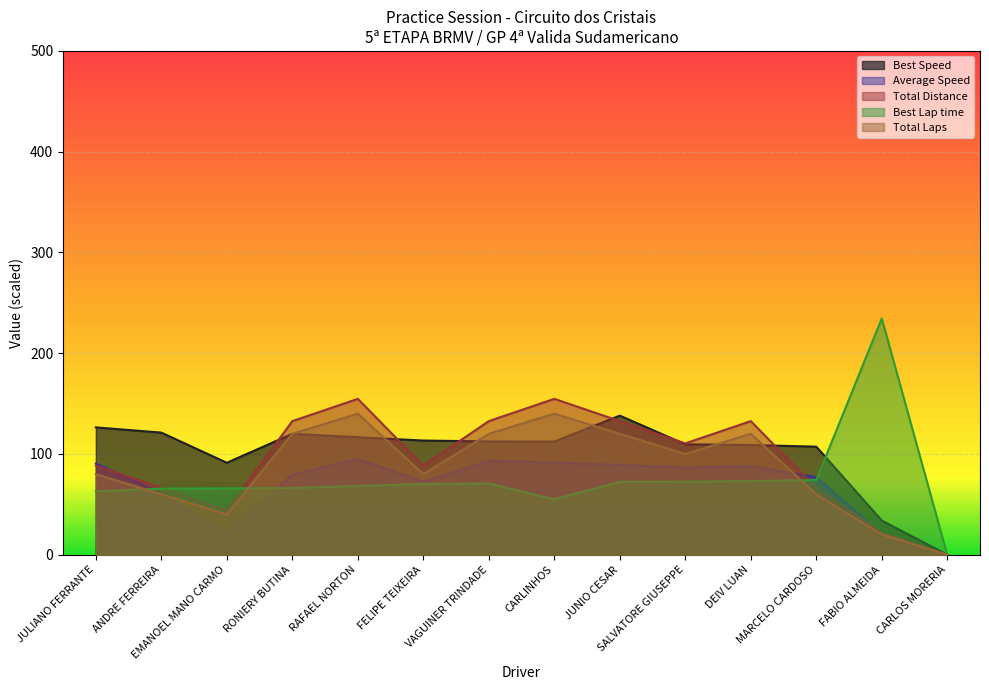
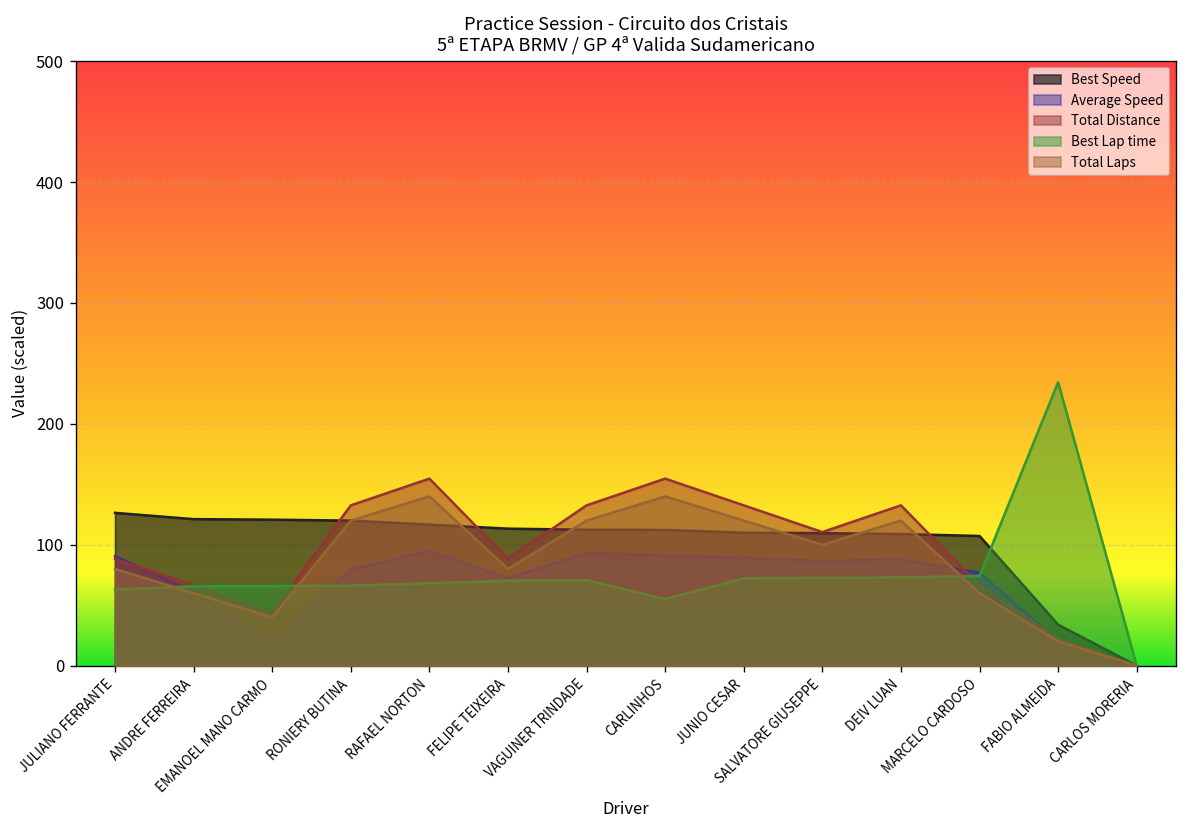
Best Speed, EMANOEL MANO CARMO: 91 -> 121
Best Speed, JUNIO CESAR: 138 -> 110
